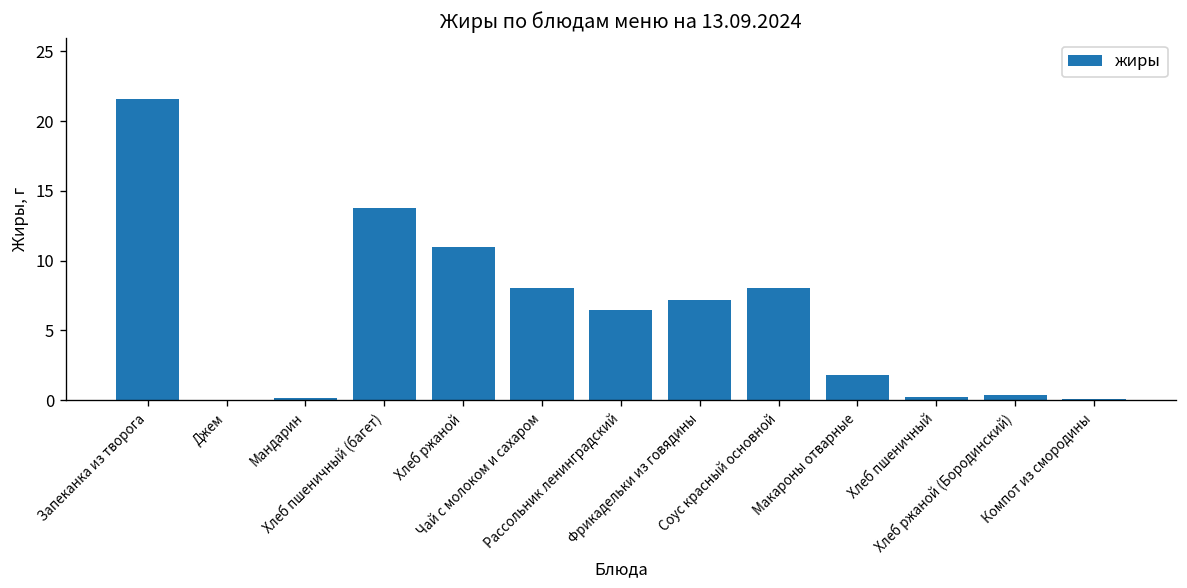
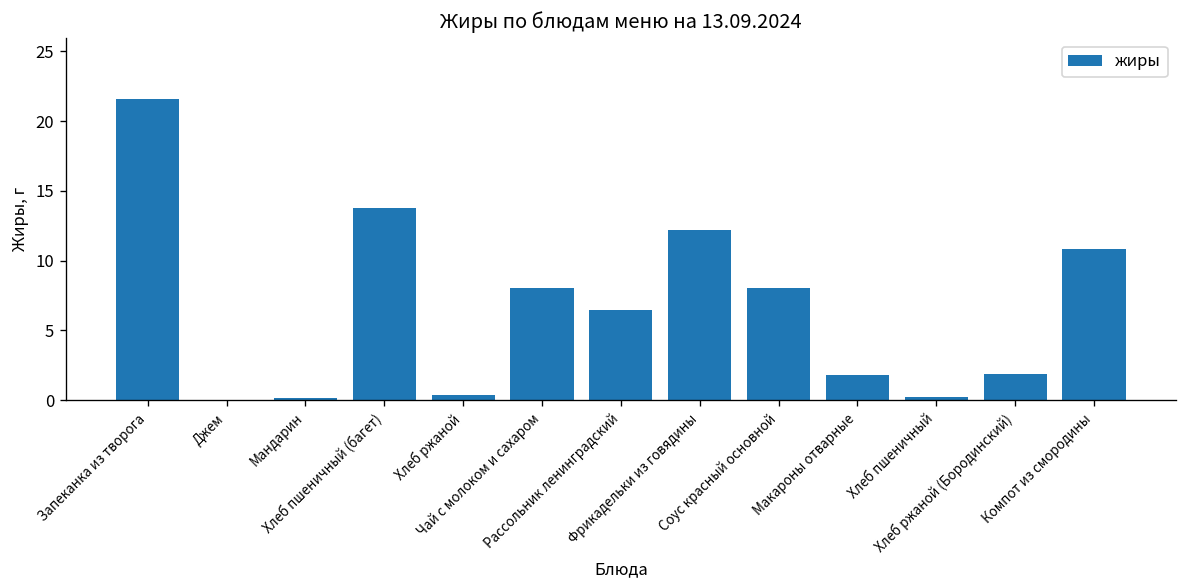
Хлеб ржаной: 11.0 -> 0.4
Фрикадельки из говядины: 7.2 -> 12.2
Хлеб ржаной (Бородинский): 0.4 -> 1.9
Компот из смородины: 0.1 -> 10.8
